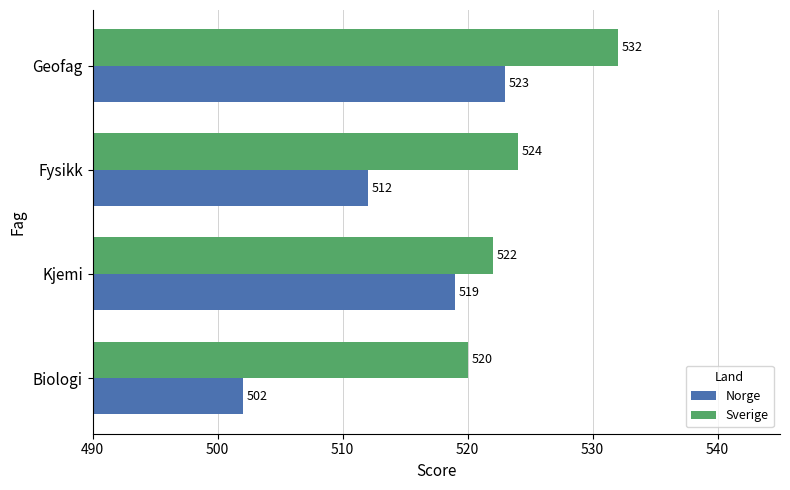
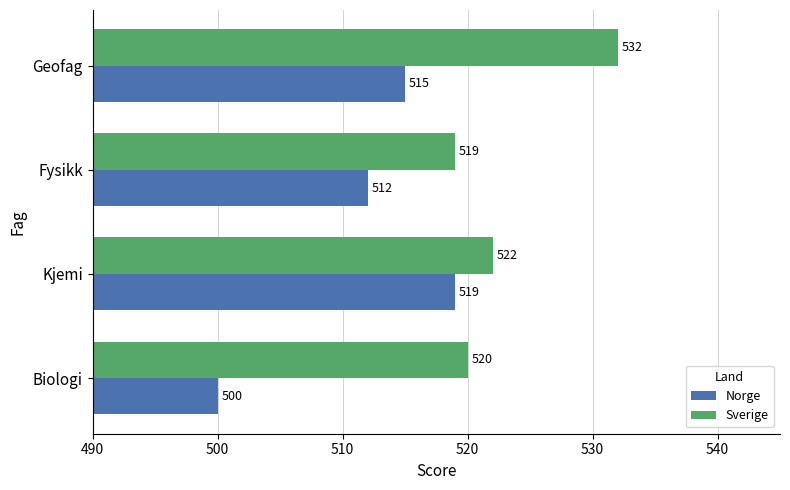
Norge, Geofag: 523 -> 515
Sverige, Fysikk: 524 -> 519
Norge, Biologi: 502 -> 500
